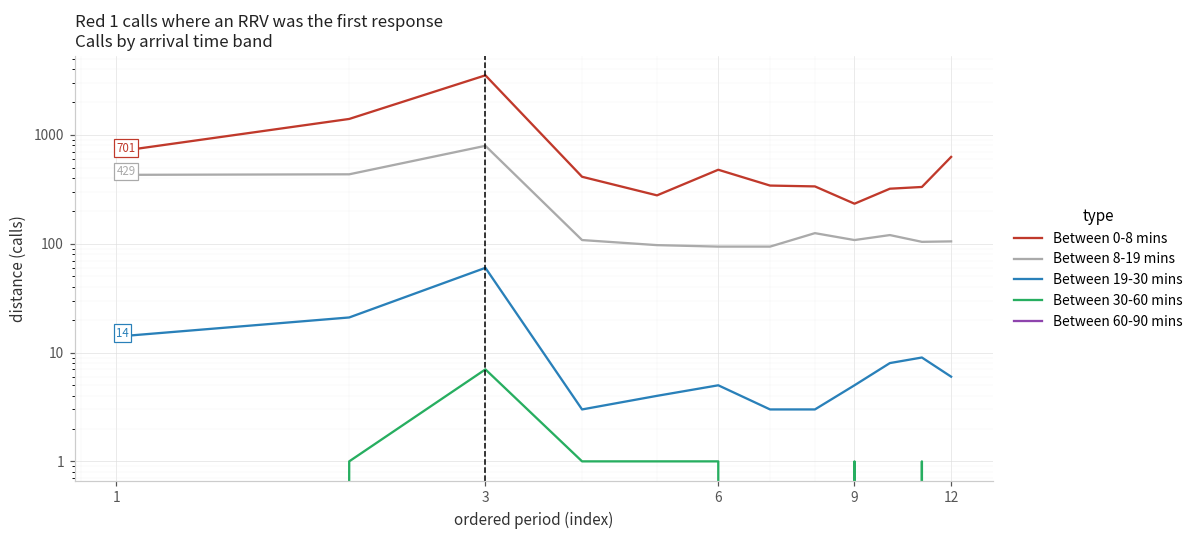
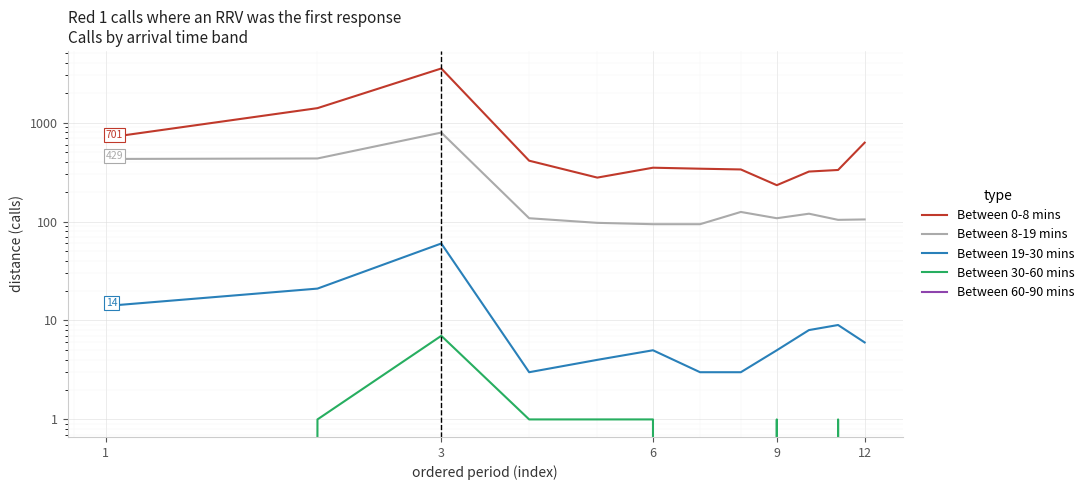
Between 0-8 mins, 6: 500 -> 350
